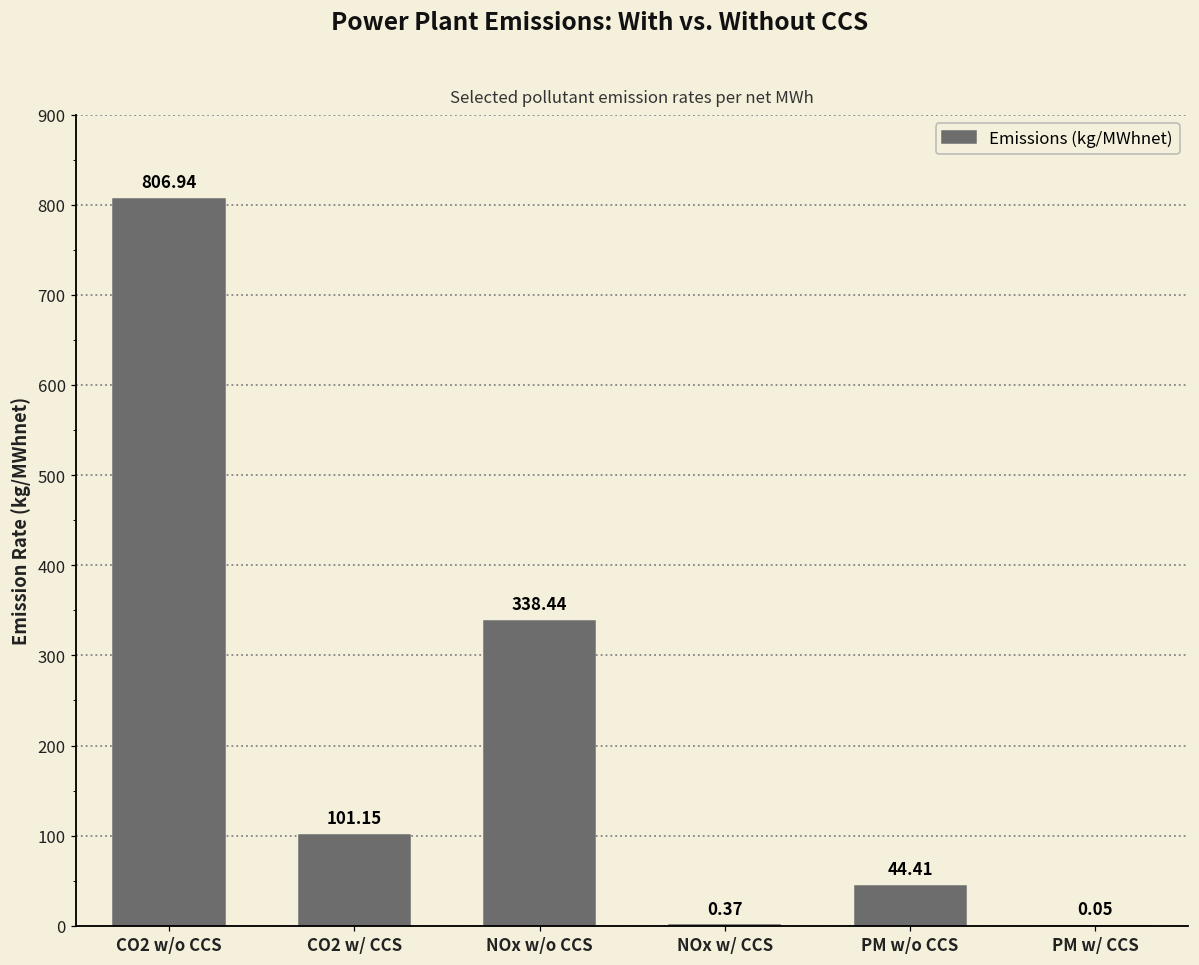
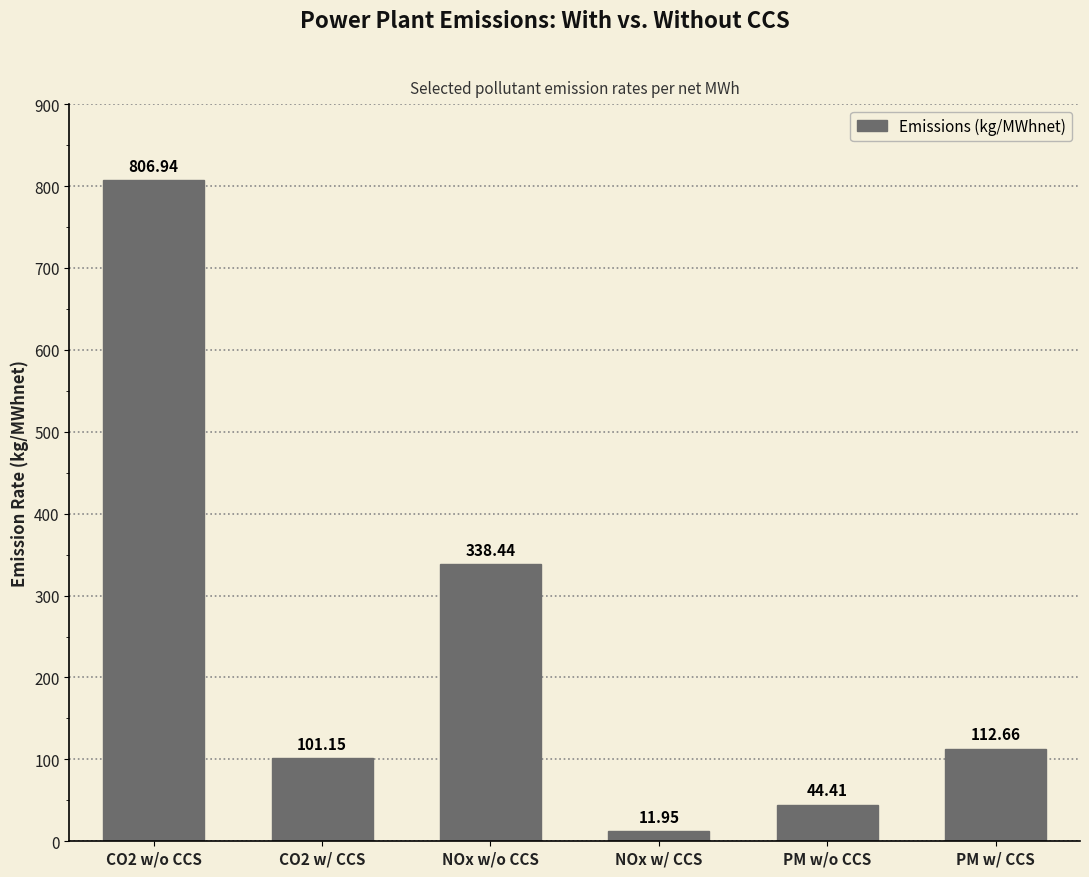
NOx w/ CCS: 0.37 -> 11.95
PM w/ CCS: 0.05 -> 112.66
